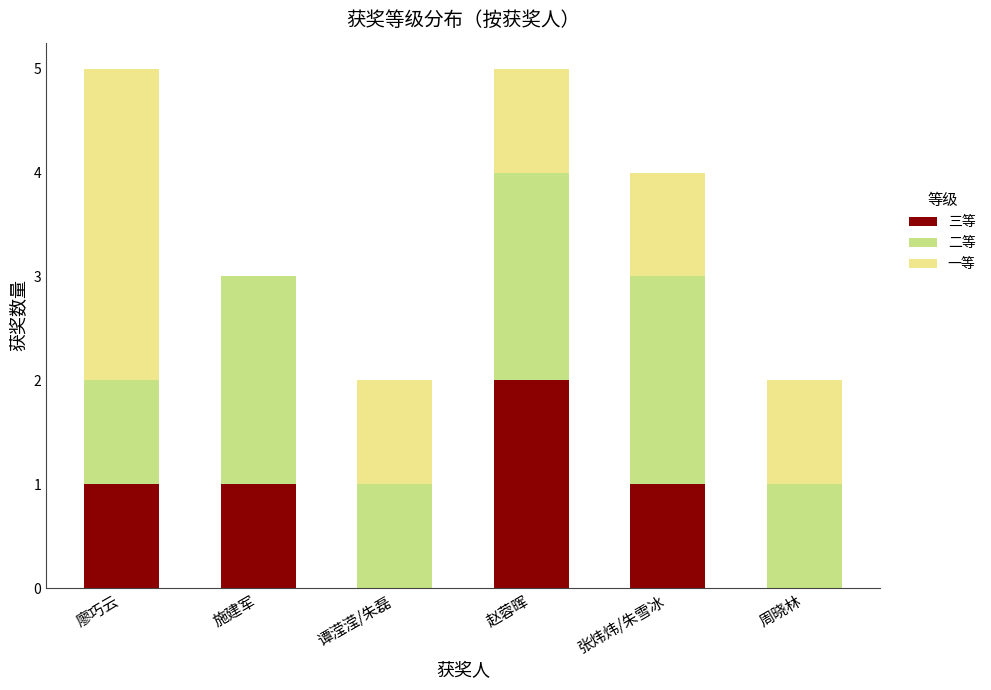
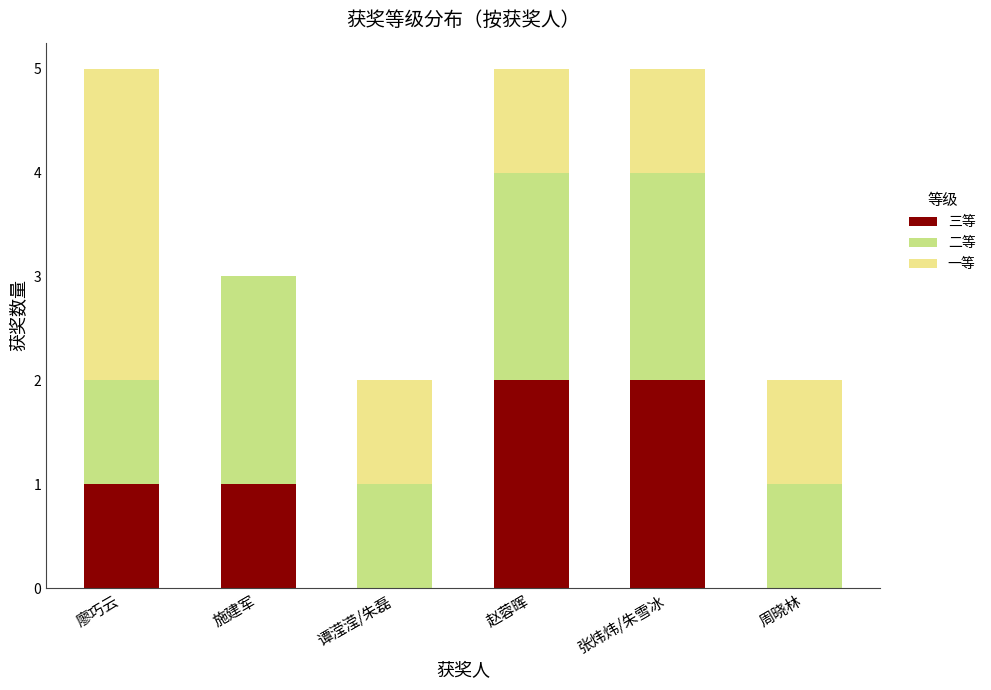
三等, 张炜炜/朱雪冰: 1 -> 2
